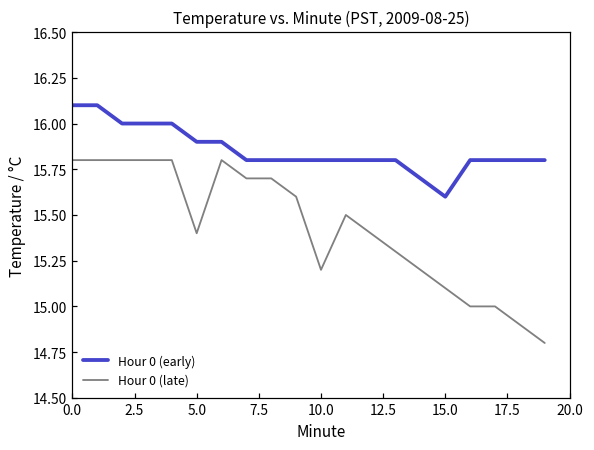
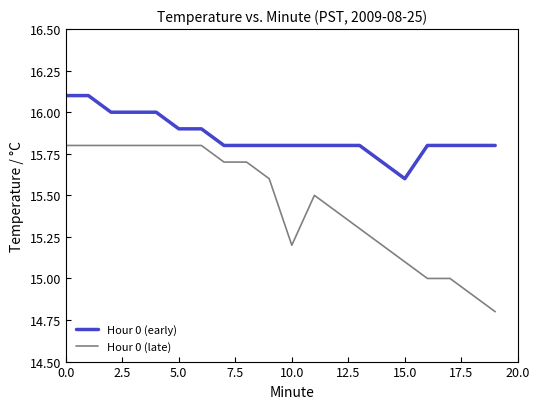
Hour 0 (late), 5.0: 15.4 -> 15.8
